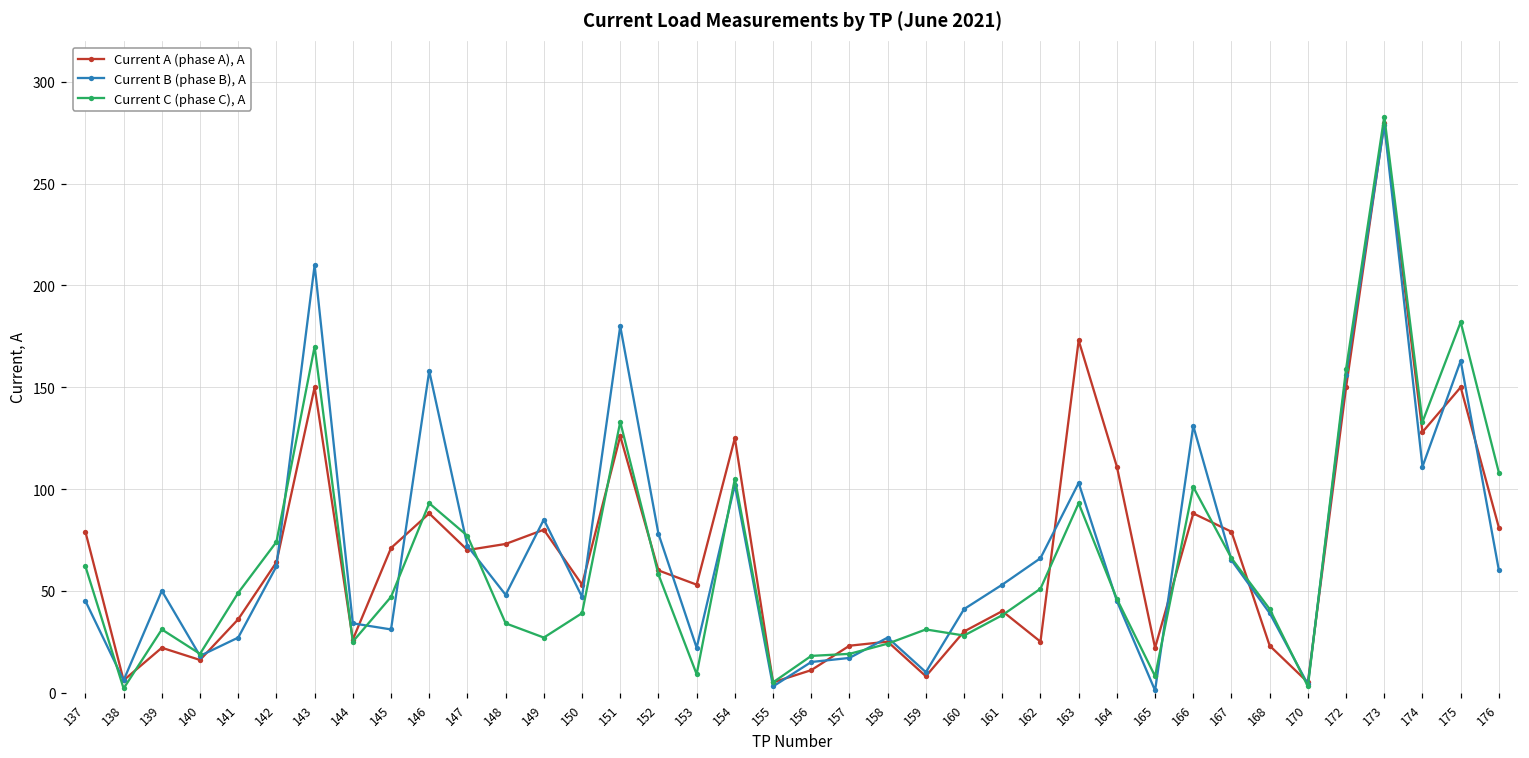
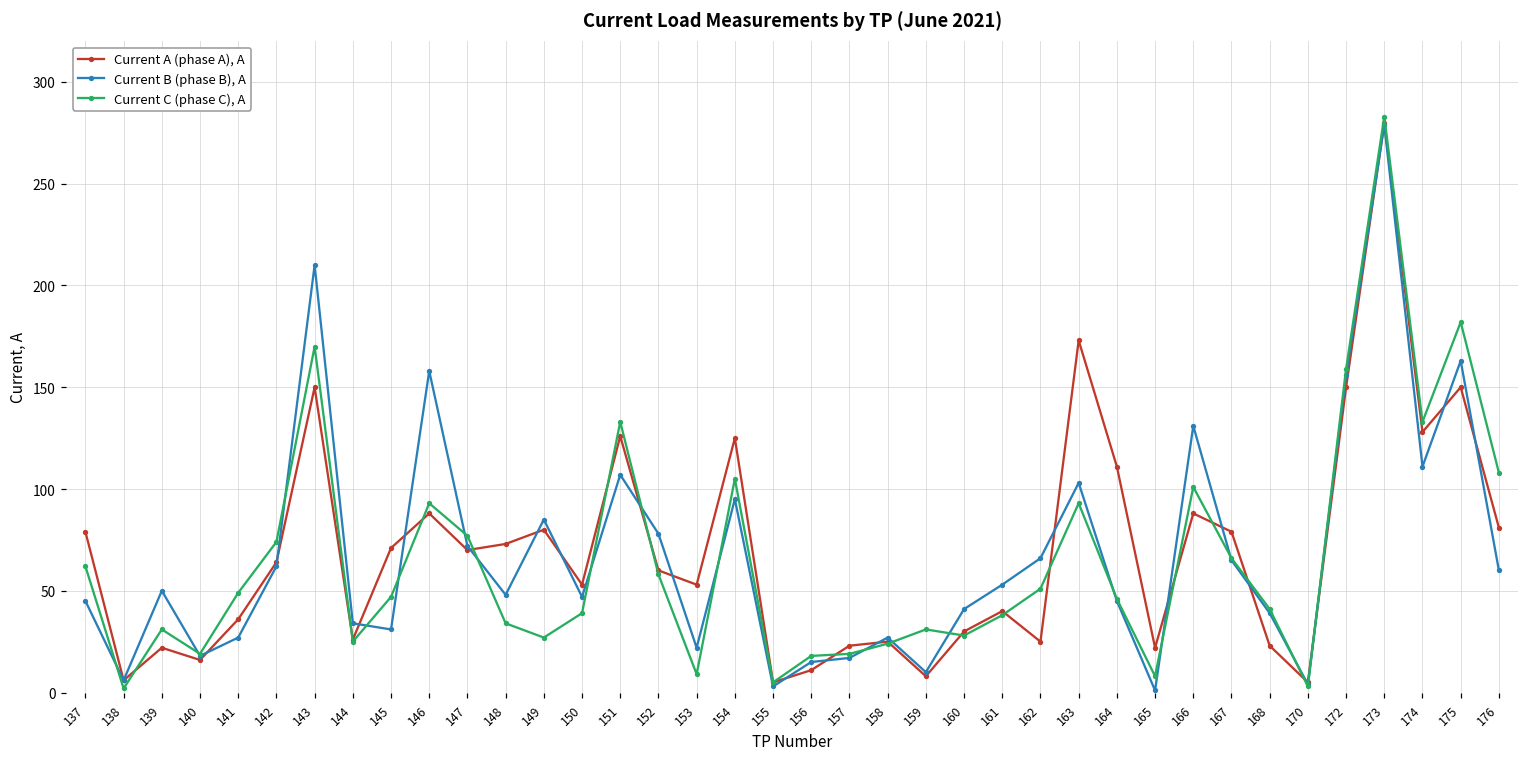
Current B (phase B), A, 151: 180 -> 107
Current B (phase B), A, 154: 102 -> 95
